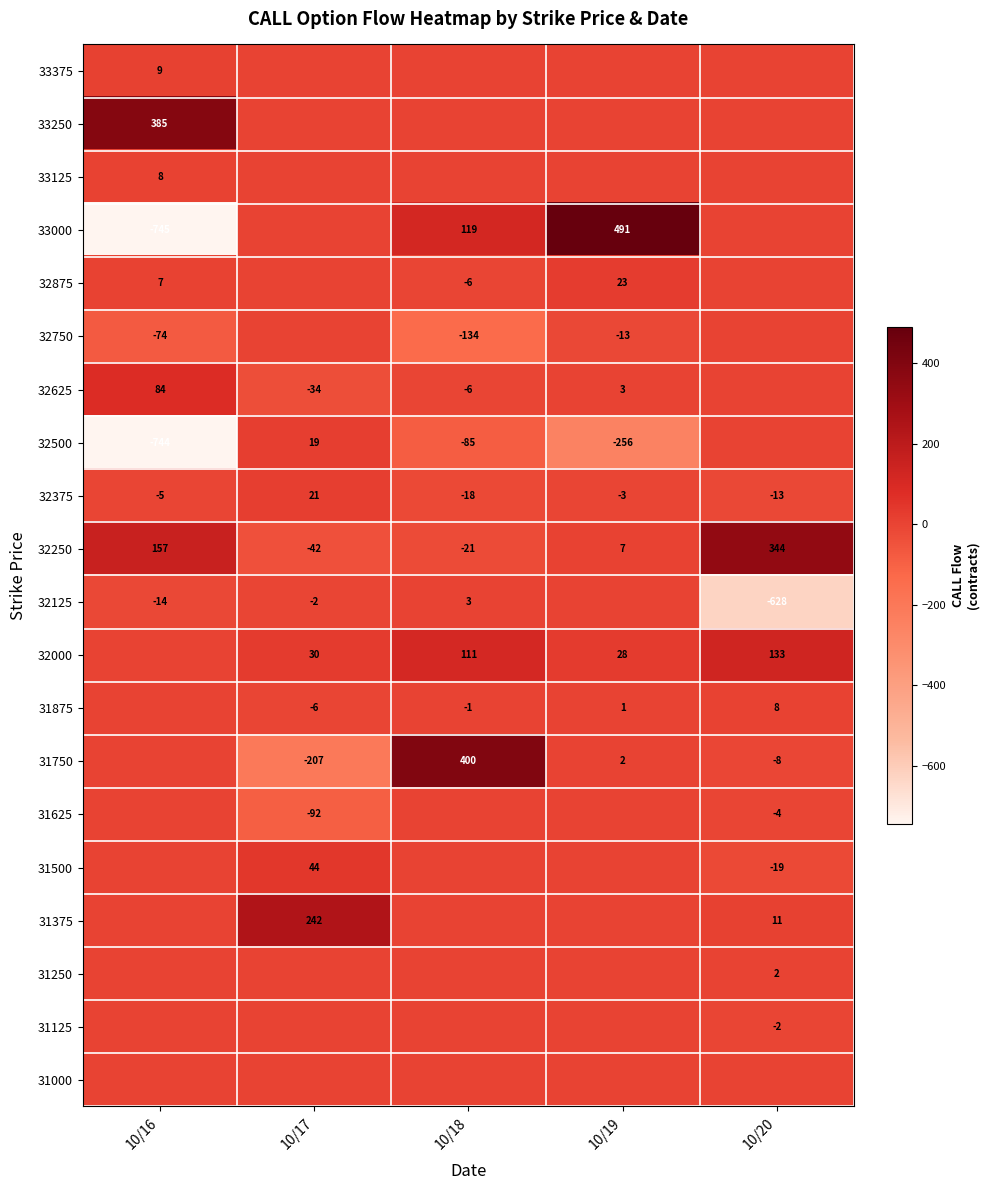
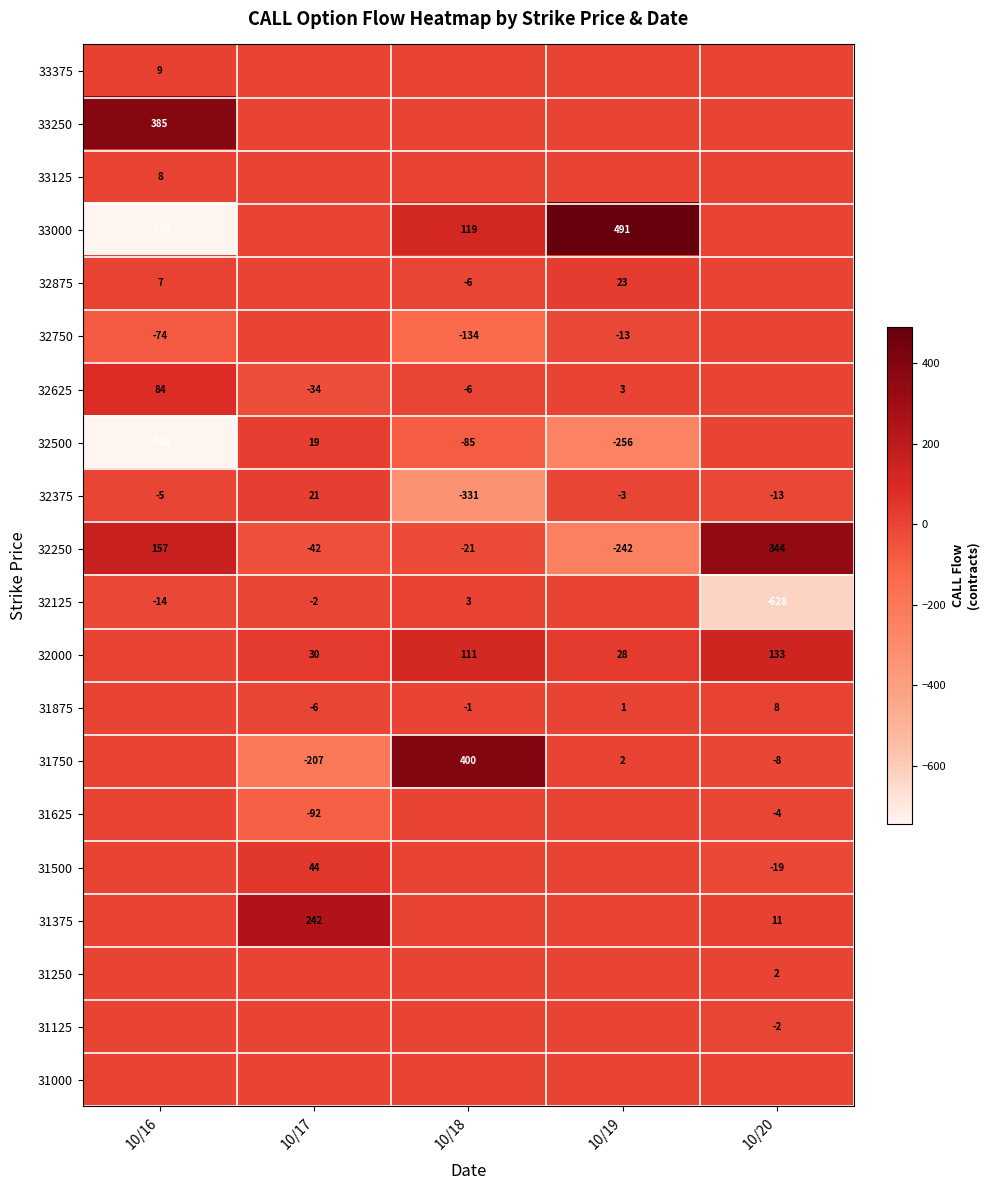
32375, 10/18: -18 -> -331
32250, 10/19: 7 -> -242
